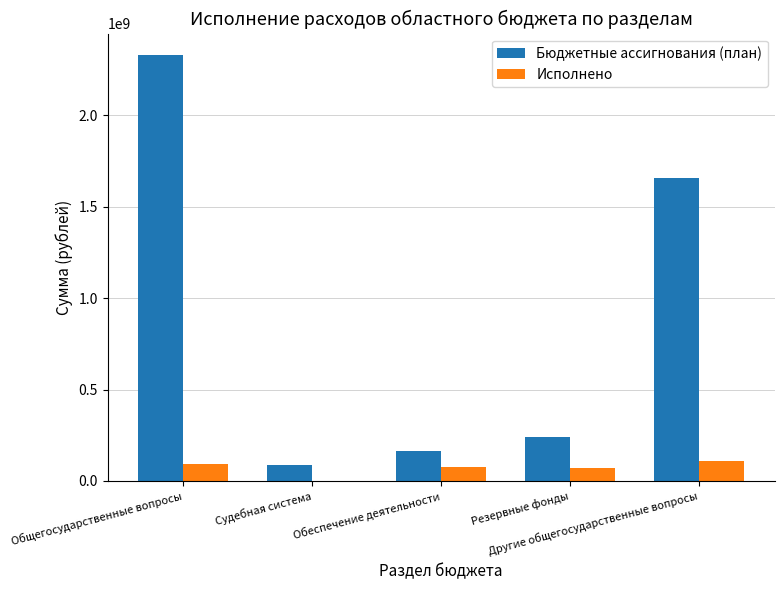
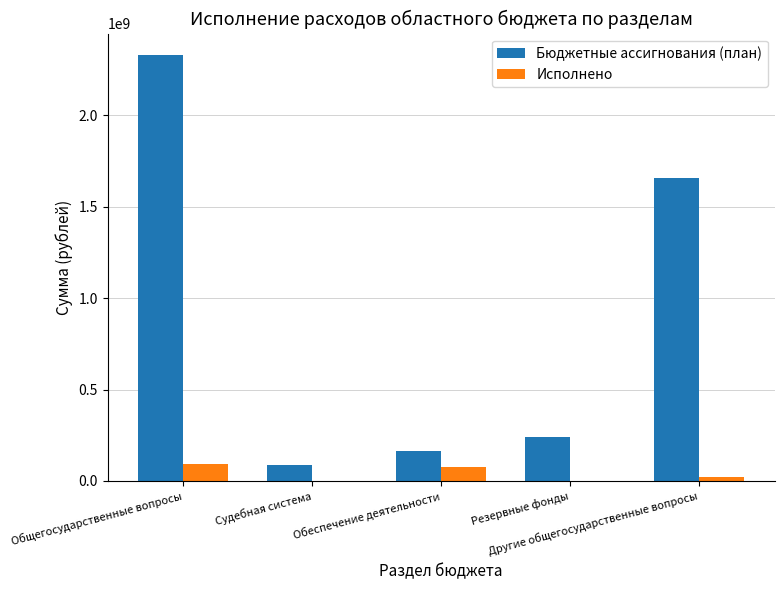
Исполнено, Резервные фонды: 70000000 -> 0
Исполнено, Другие общегосударственные вопросы: 110000000 -> 20000000
